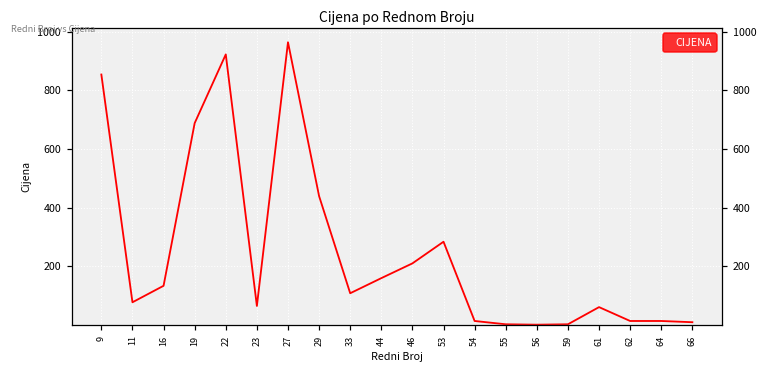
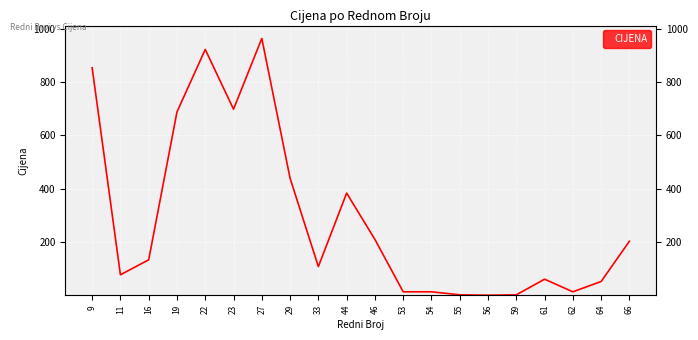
23: 70 -> 700
44: 160 -> 380
53: 280 -> 10
64: 10 -> 50
66: 10 -> 200
